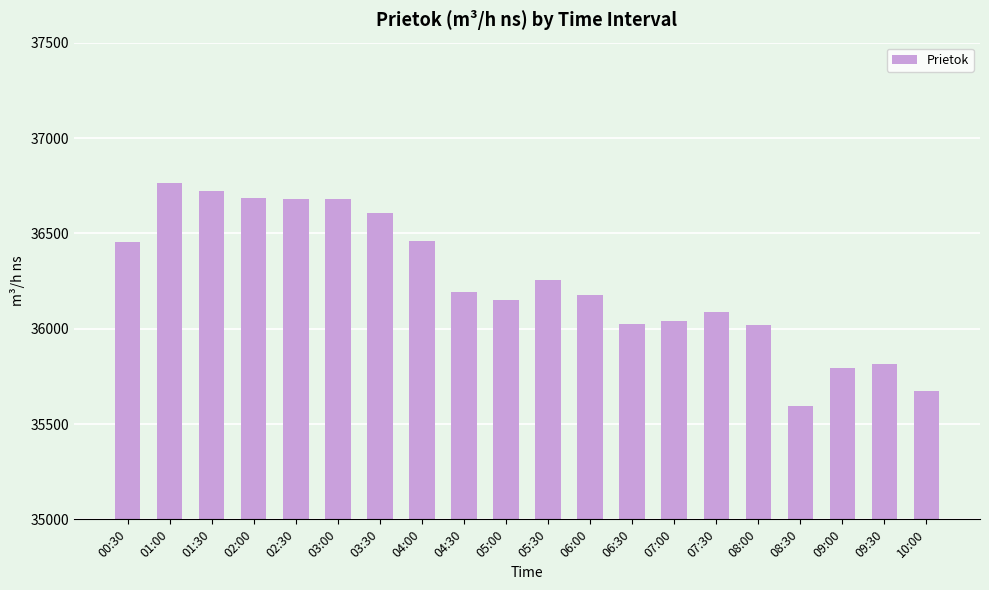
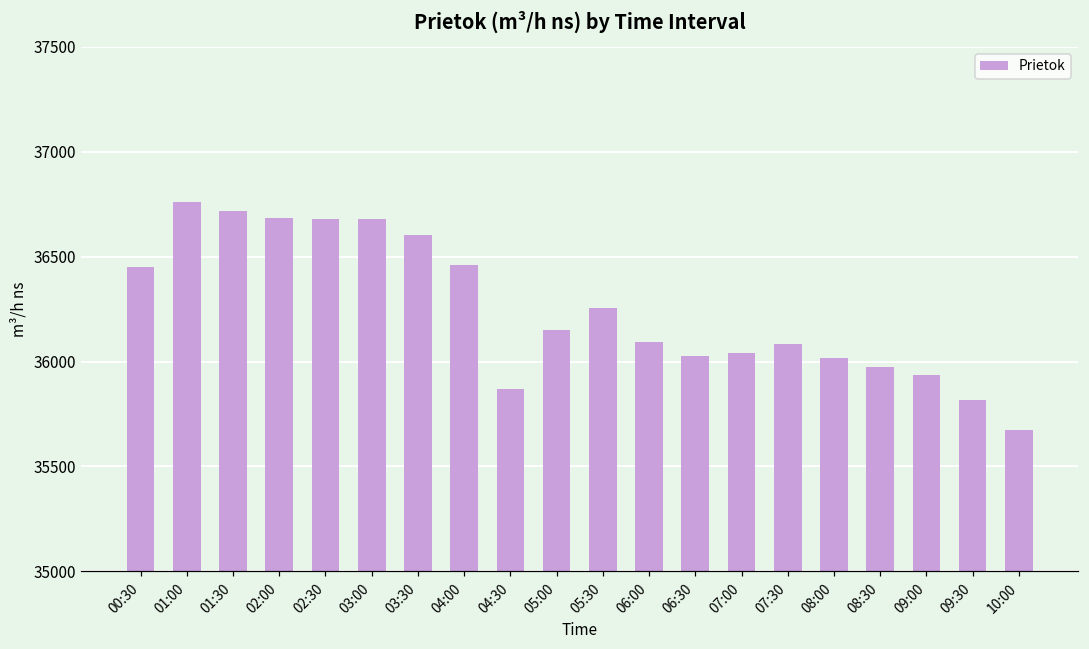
04:30: 36190 -> 35870
06:00: 36180 -> 36090
08:30: 35590 -> 35970
09:00: 35790 -> 35940
